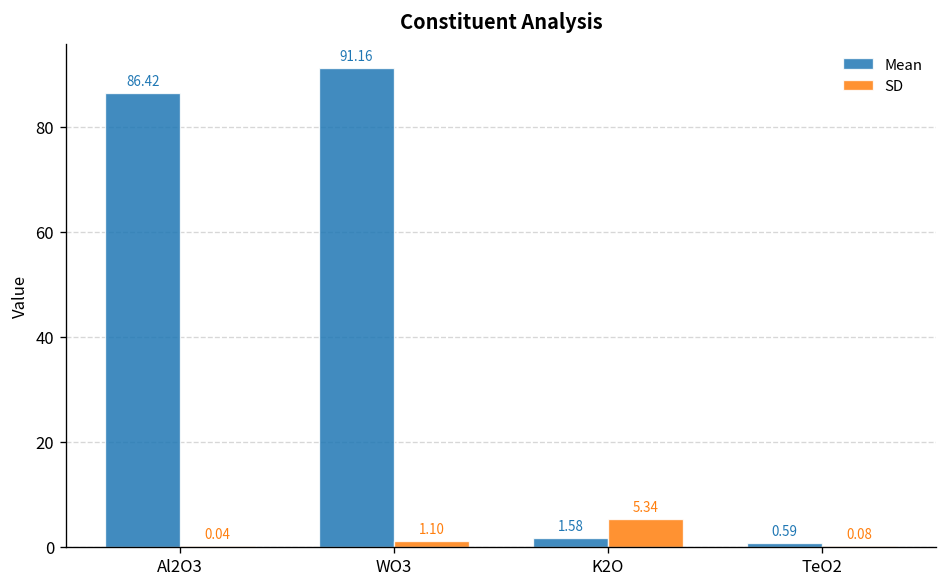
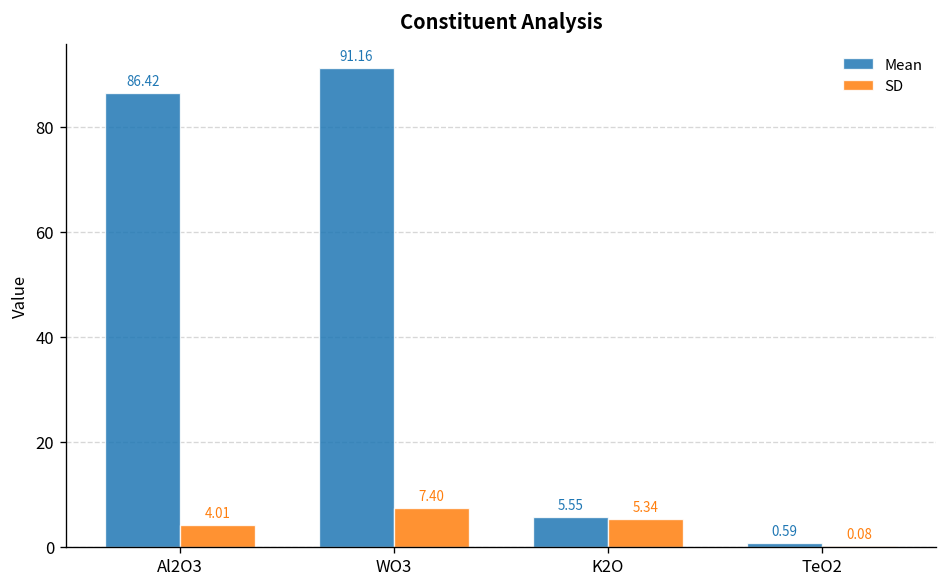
SD, Al2O3: 0.04 -> 4.01
SD, WO3: 1.10 -> 7.40
Mean, K2O: 1.58 -> 5.55
